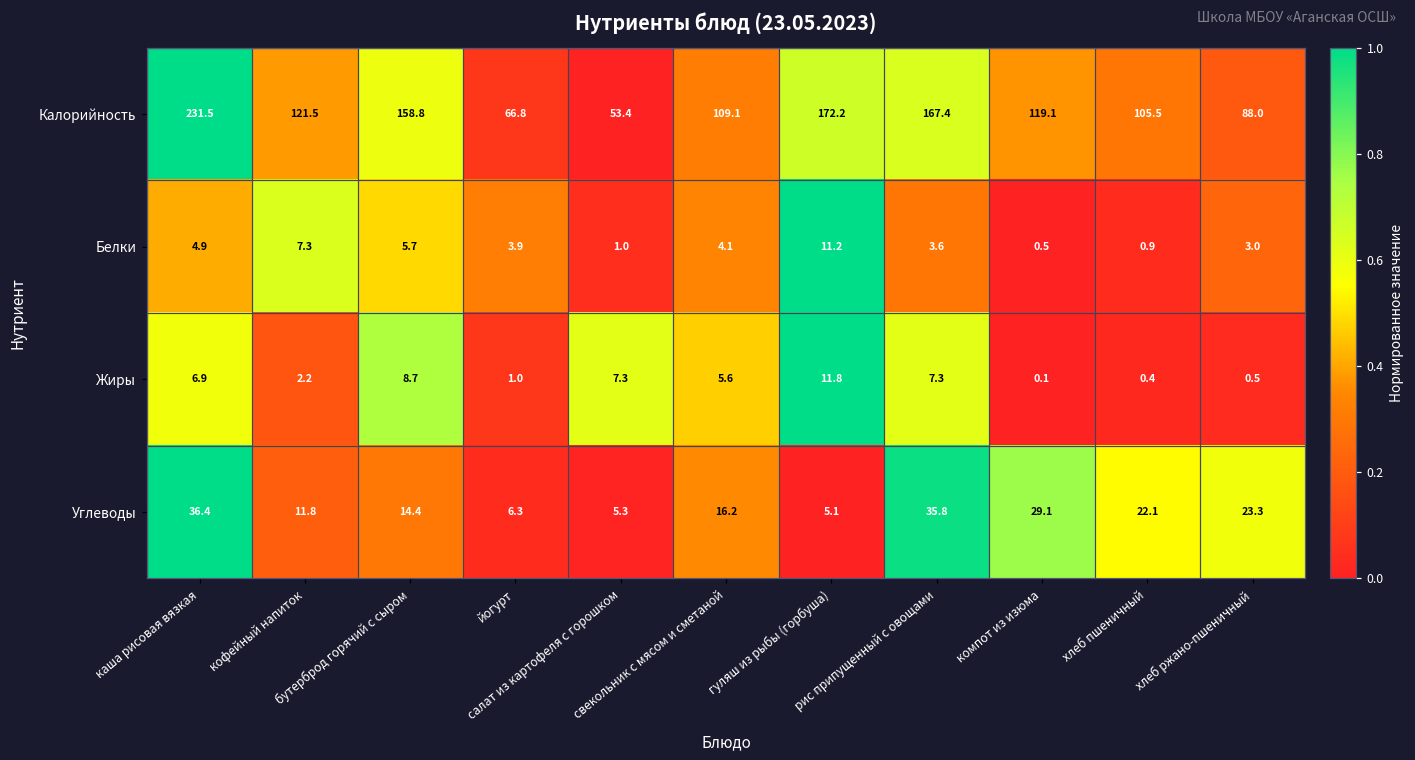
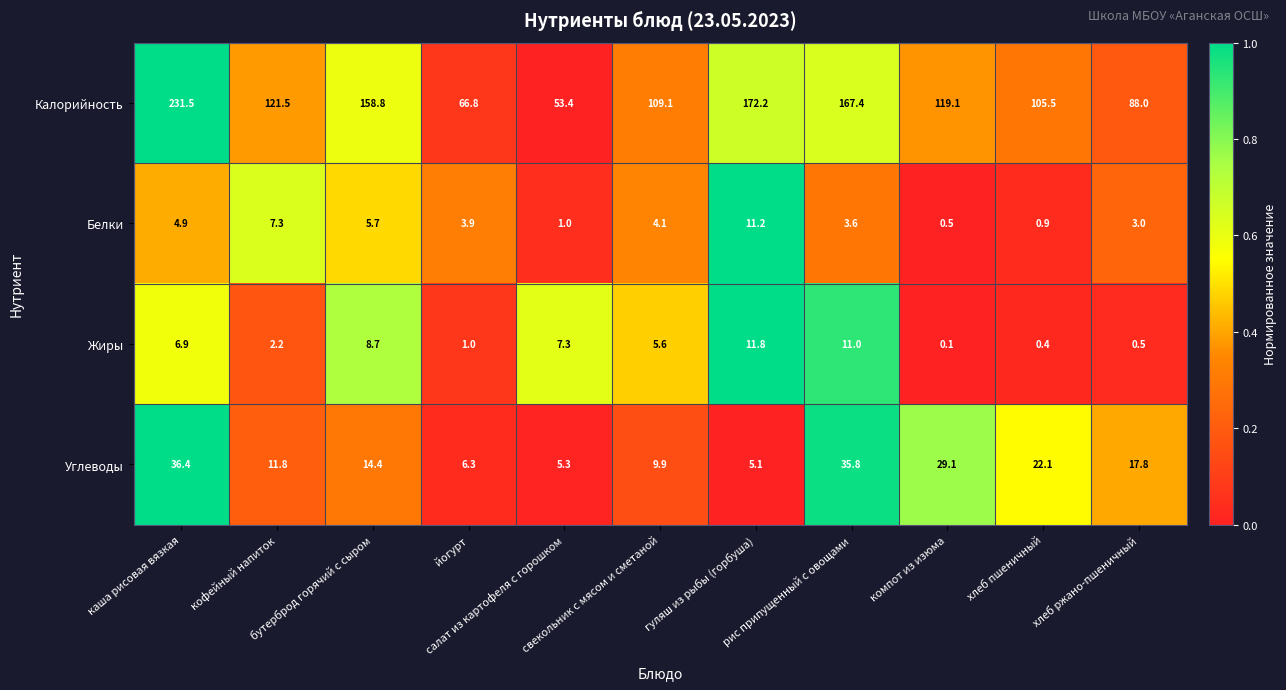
Жиры, рис припущенный с овощами: 7.3 -> 11.0
Углеводы, свекольник с мясом и сметаной: 16.2 -> 9.9
Углеводы, хлеб ржано-пшеничный: 23.3 -> 17.8
